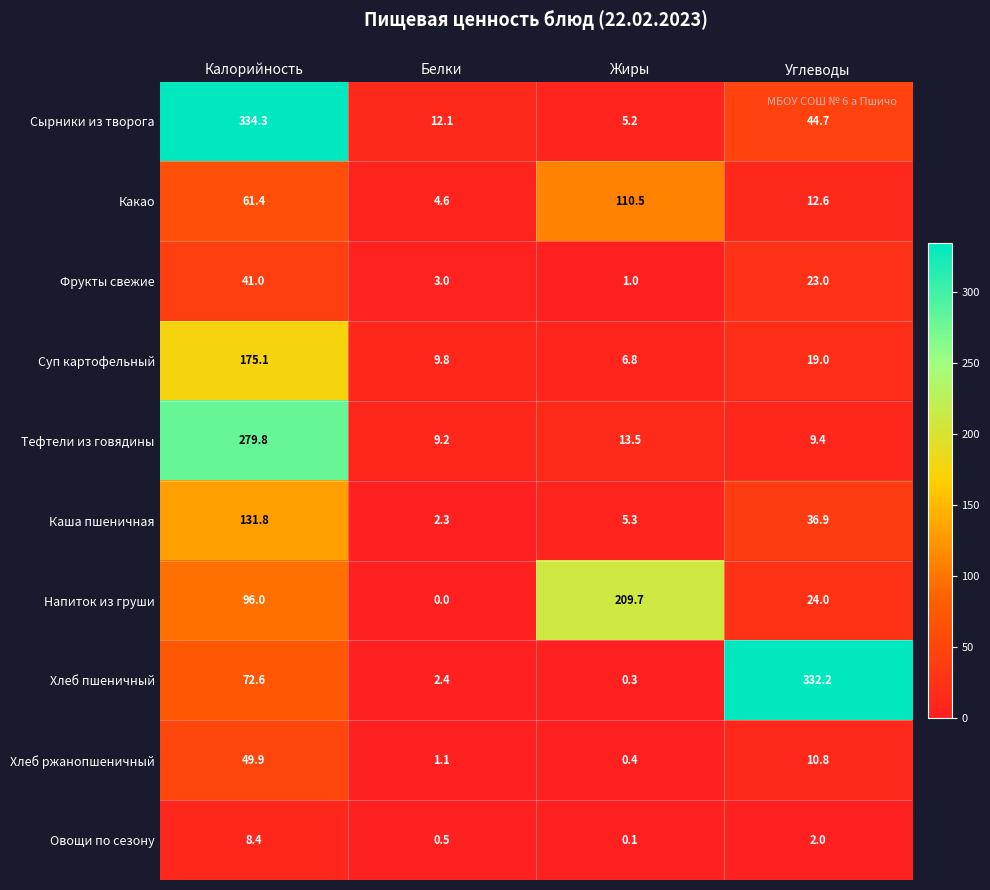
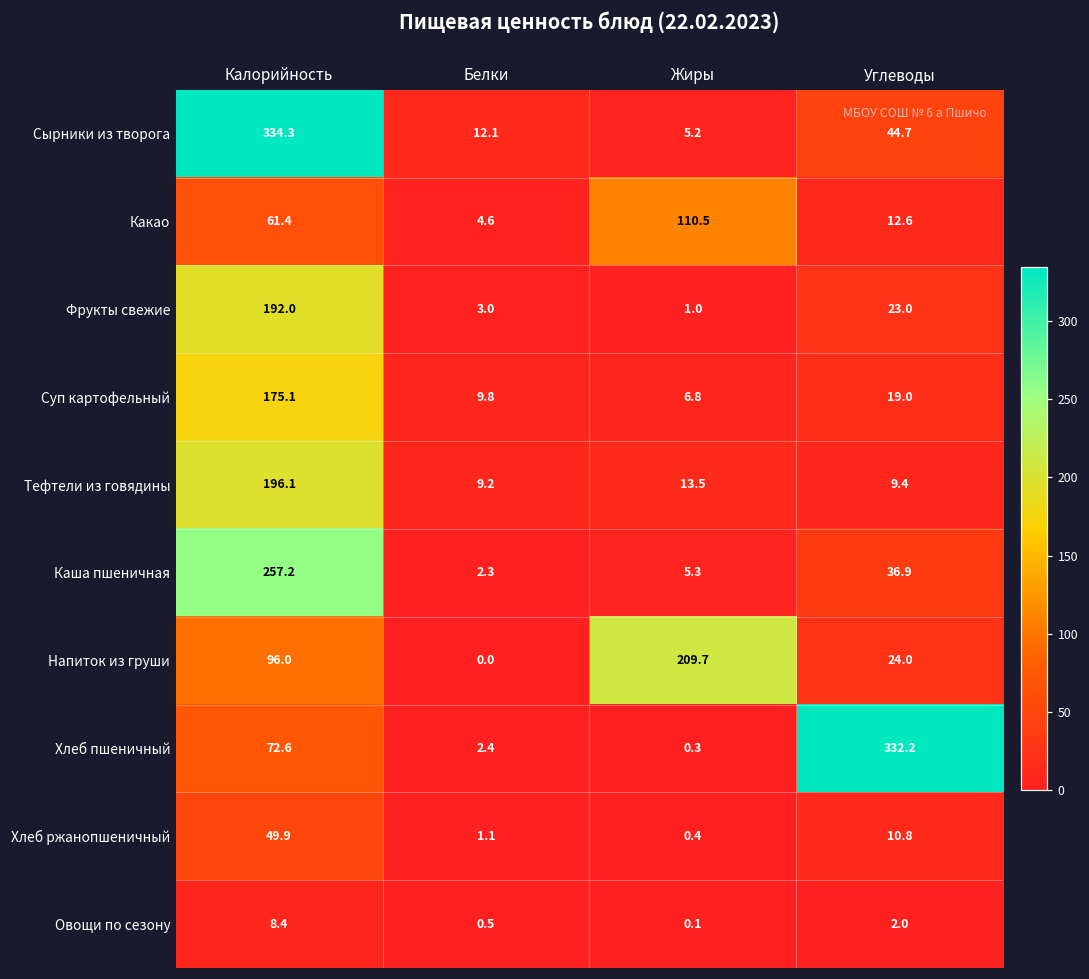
Фрукты свежие, Калорийность: 41.0 -> 192.0
Тефтели из говядины, Калорийность: 279.8 -> 196.1
Каша пшеничная, Калорийность: 131.8 -> 257.2
